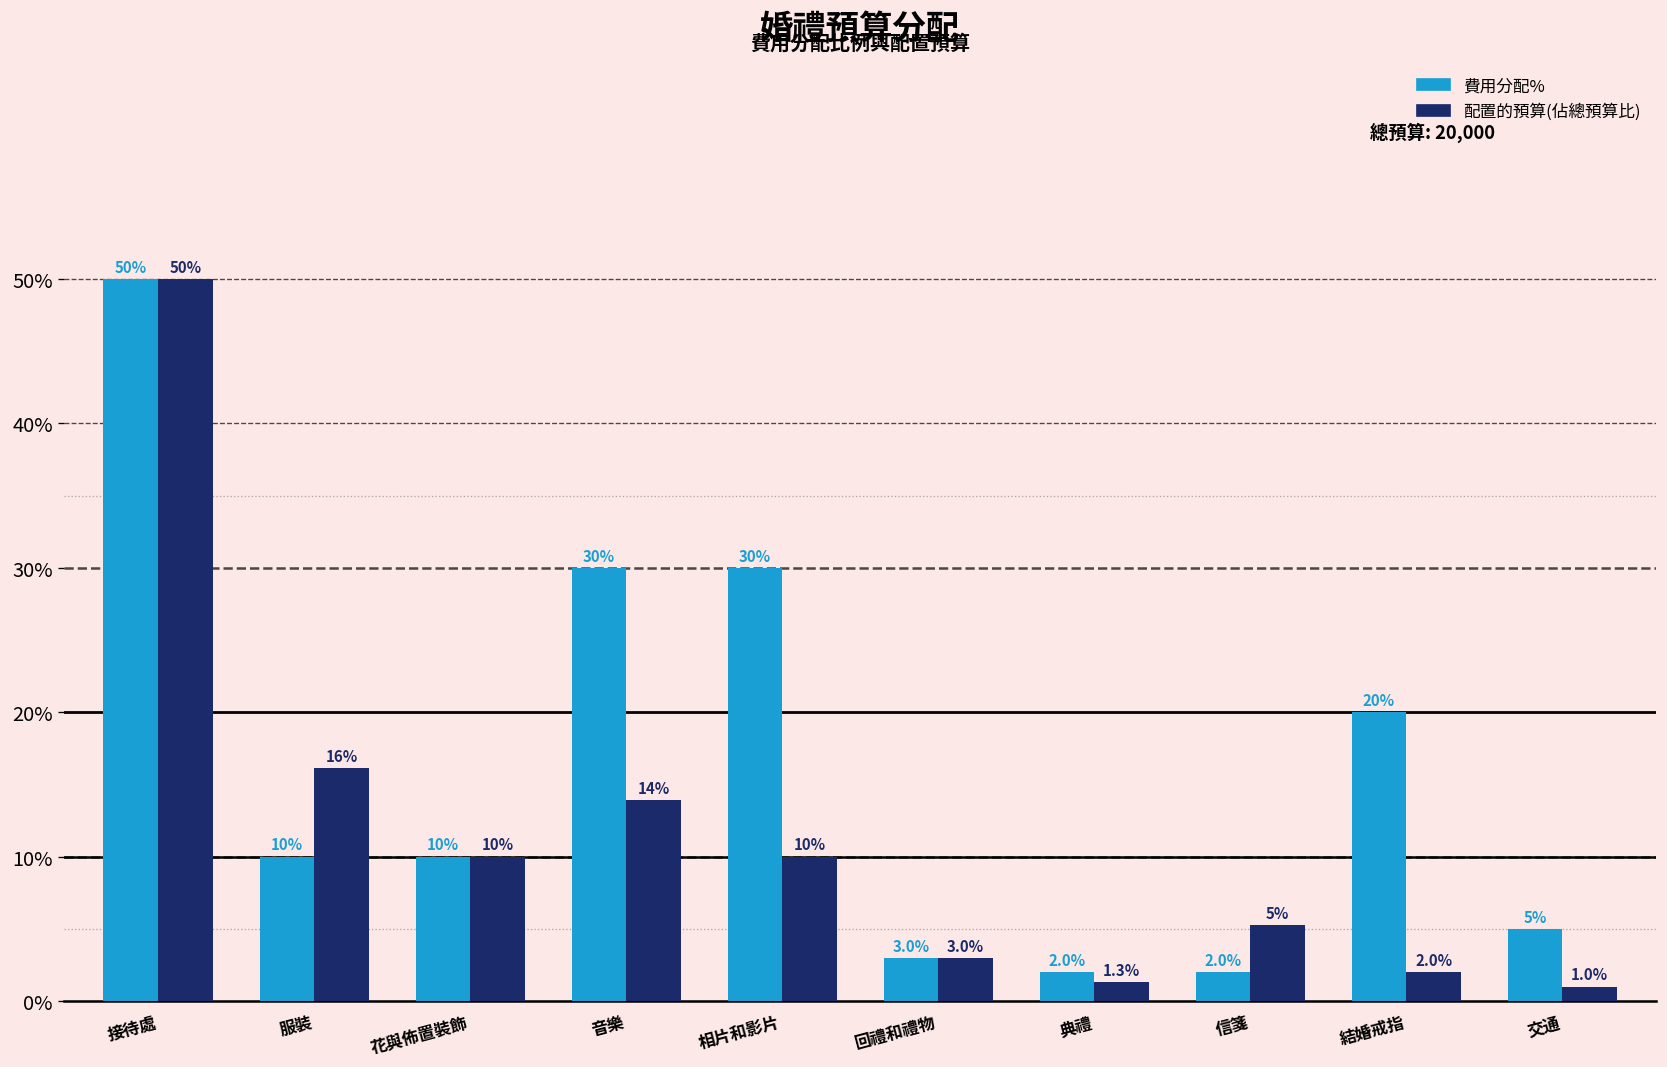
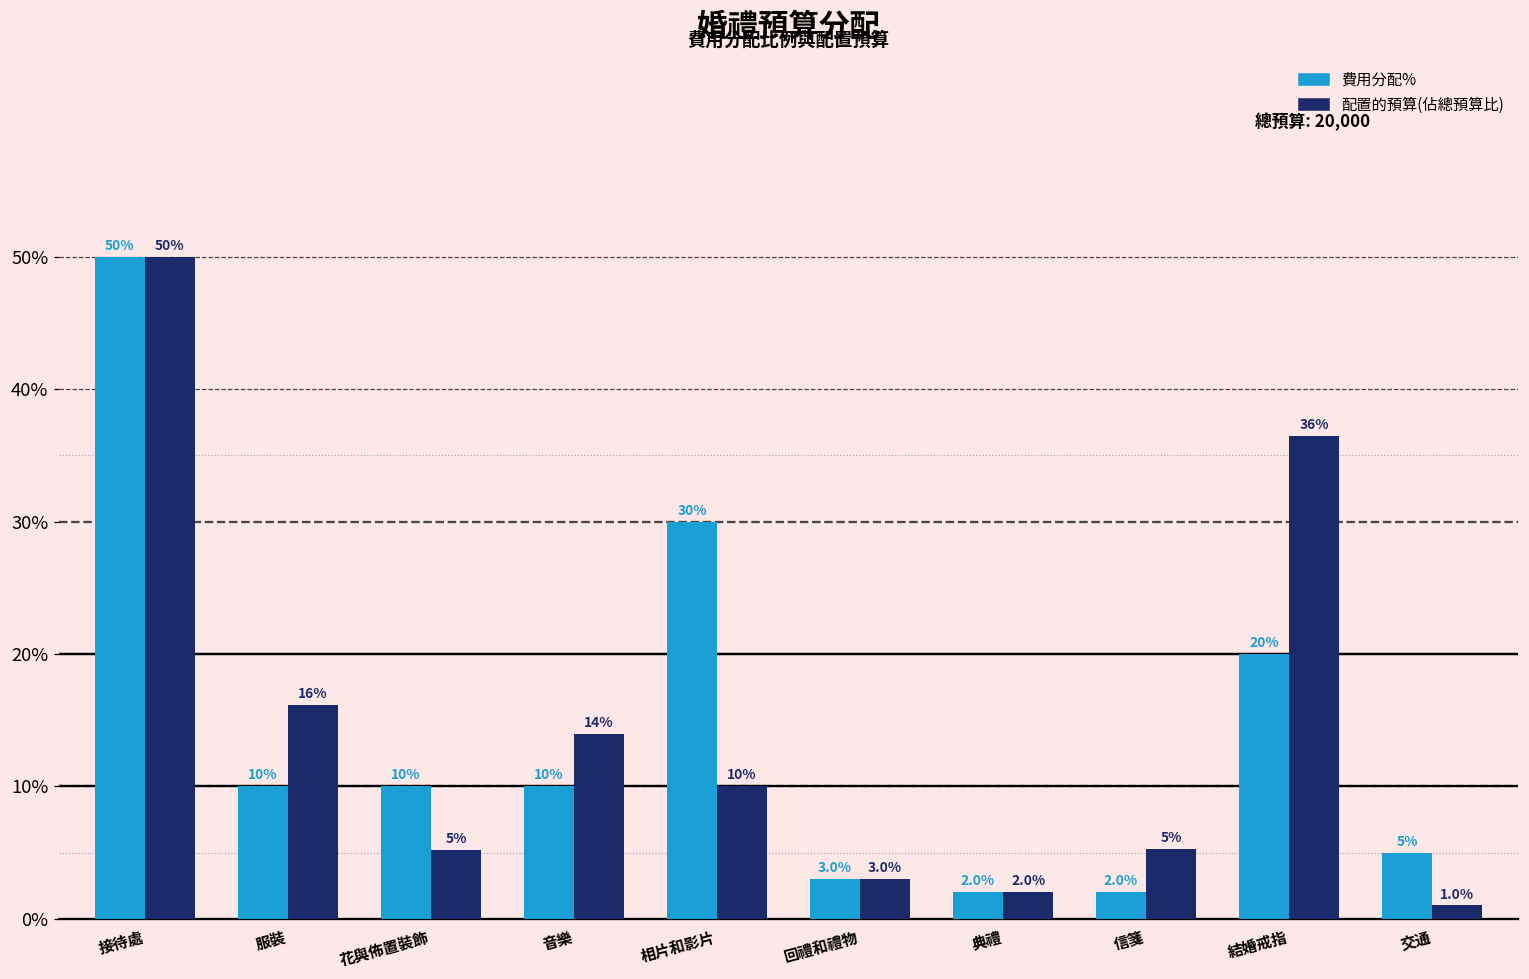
配置的預算(佔總預算比), 花與佈置裝飾: 10% -> 5%
費用分配%, 音樂: 30% -> 10%
配置的預算(佔總預算比), 典禮: 1.3% -> 2.0%
配置的預算(佔總預算比), 結婚戒指: 2.0% -> 36%
